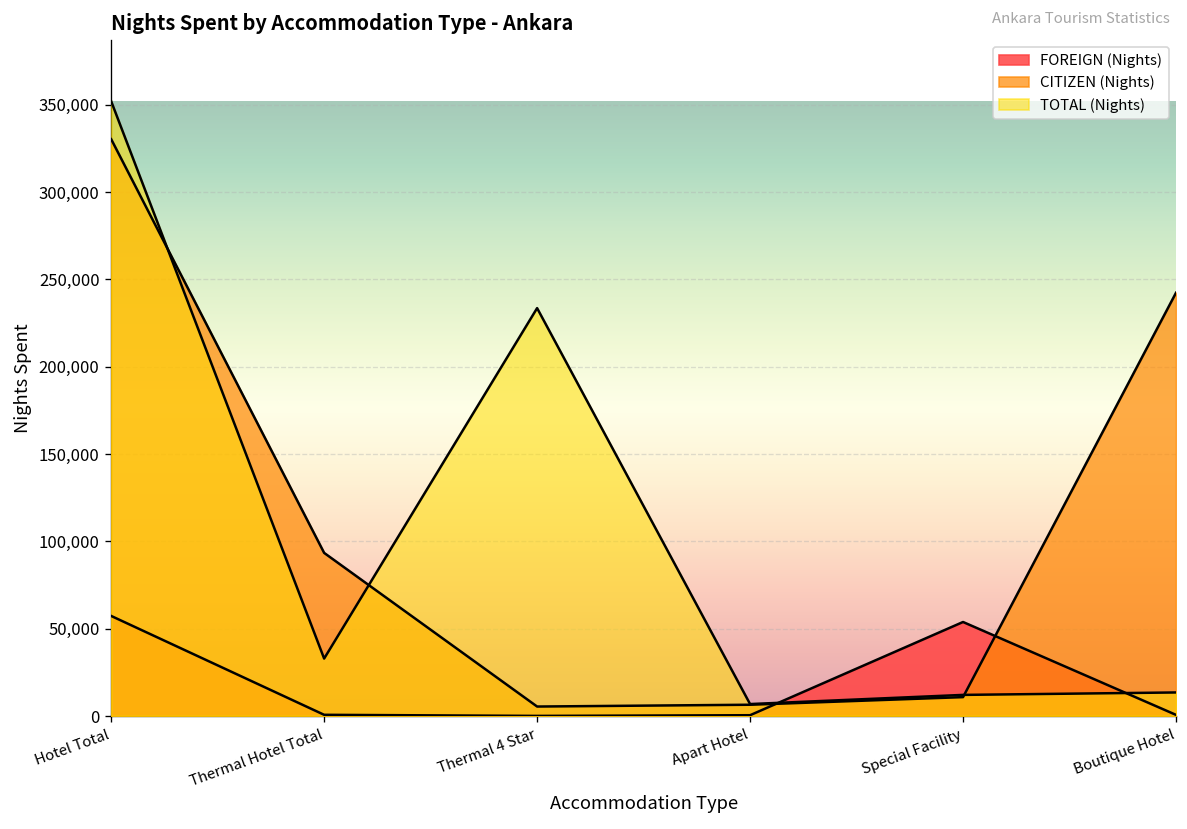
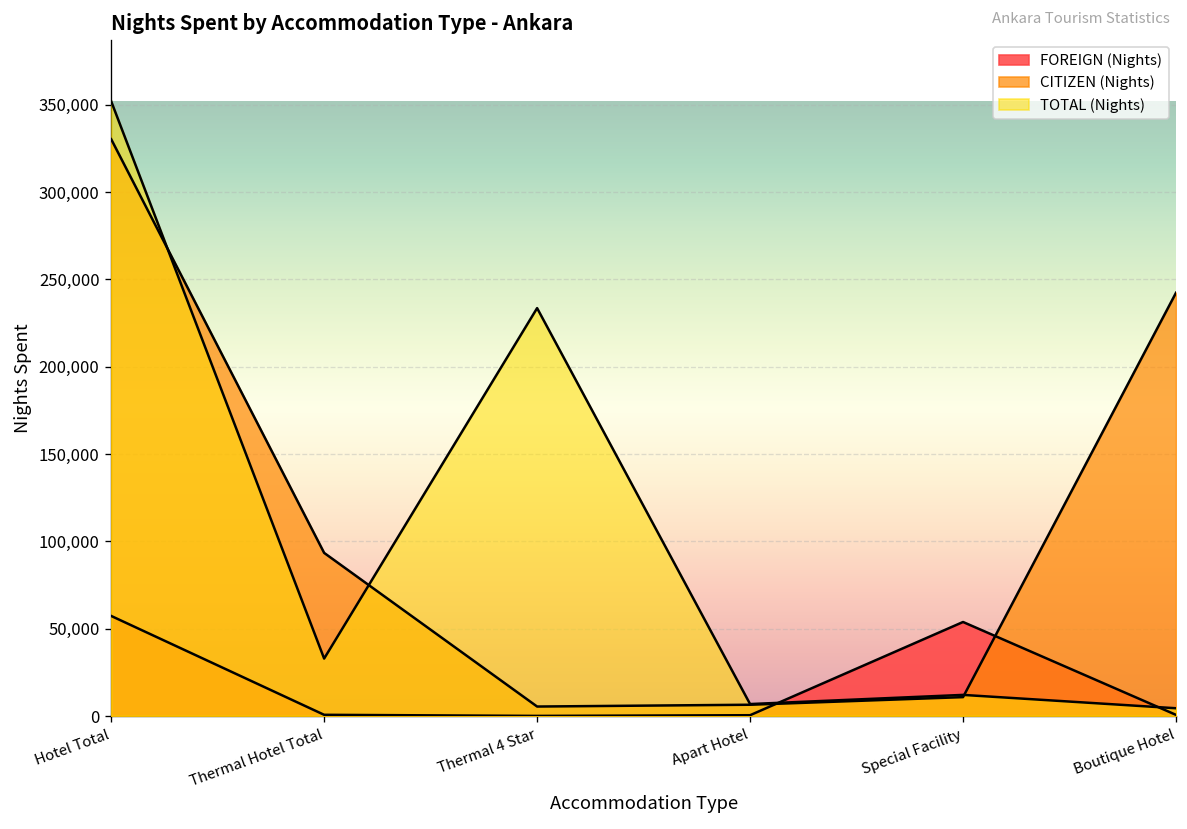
TOTAL (Nights), Boutique Hotel: 13,000 -> 4,000
